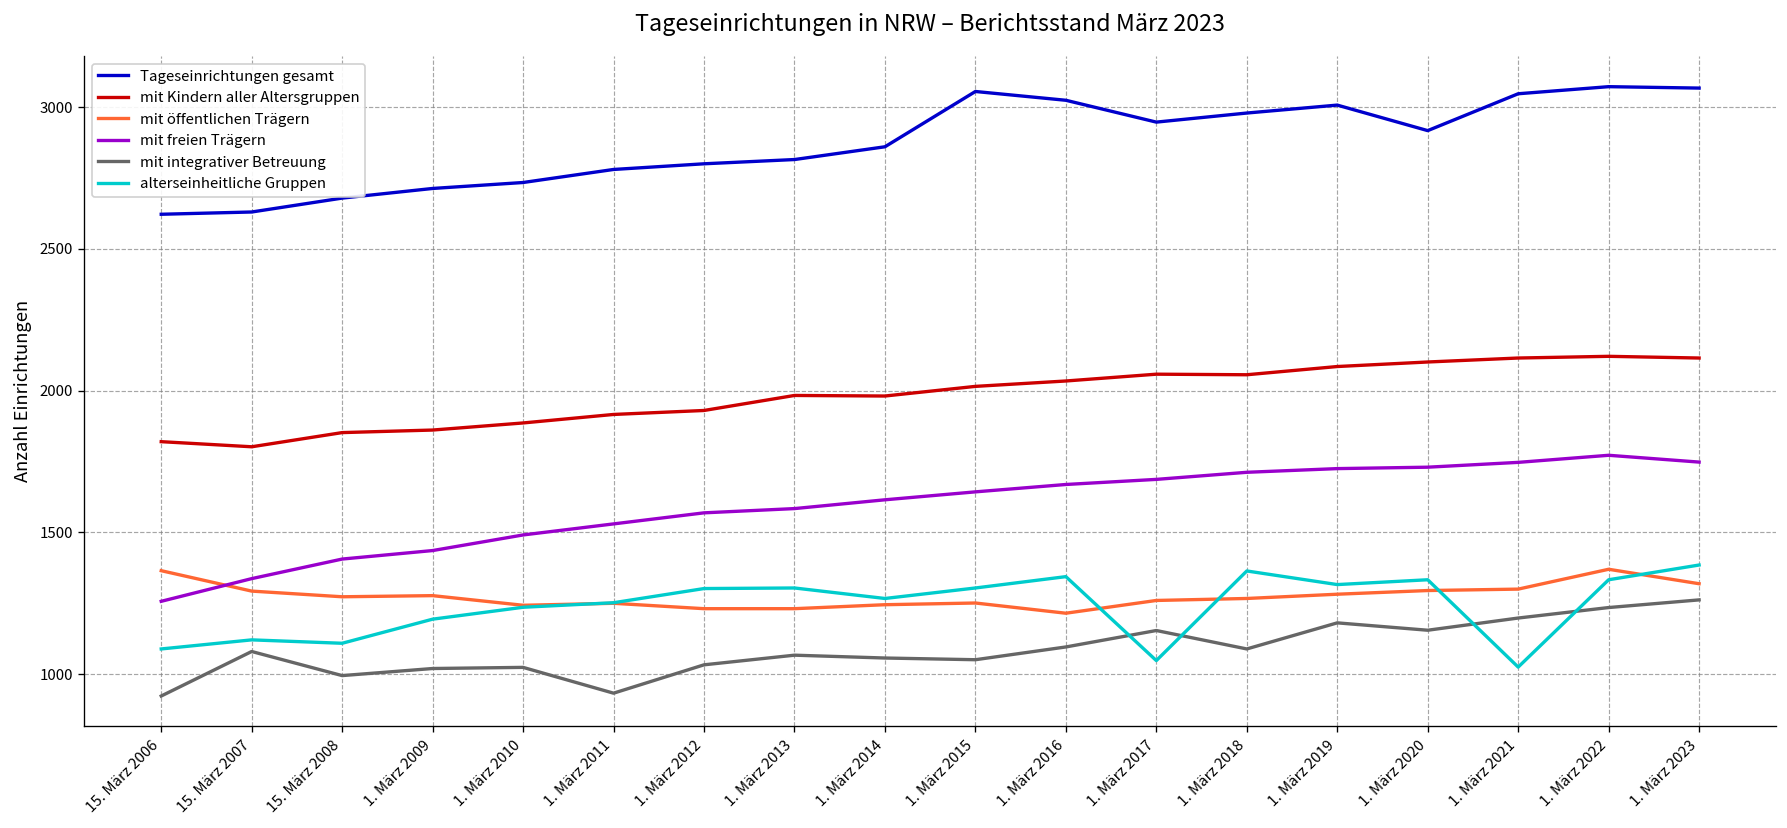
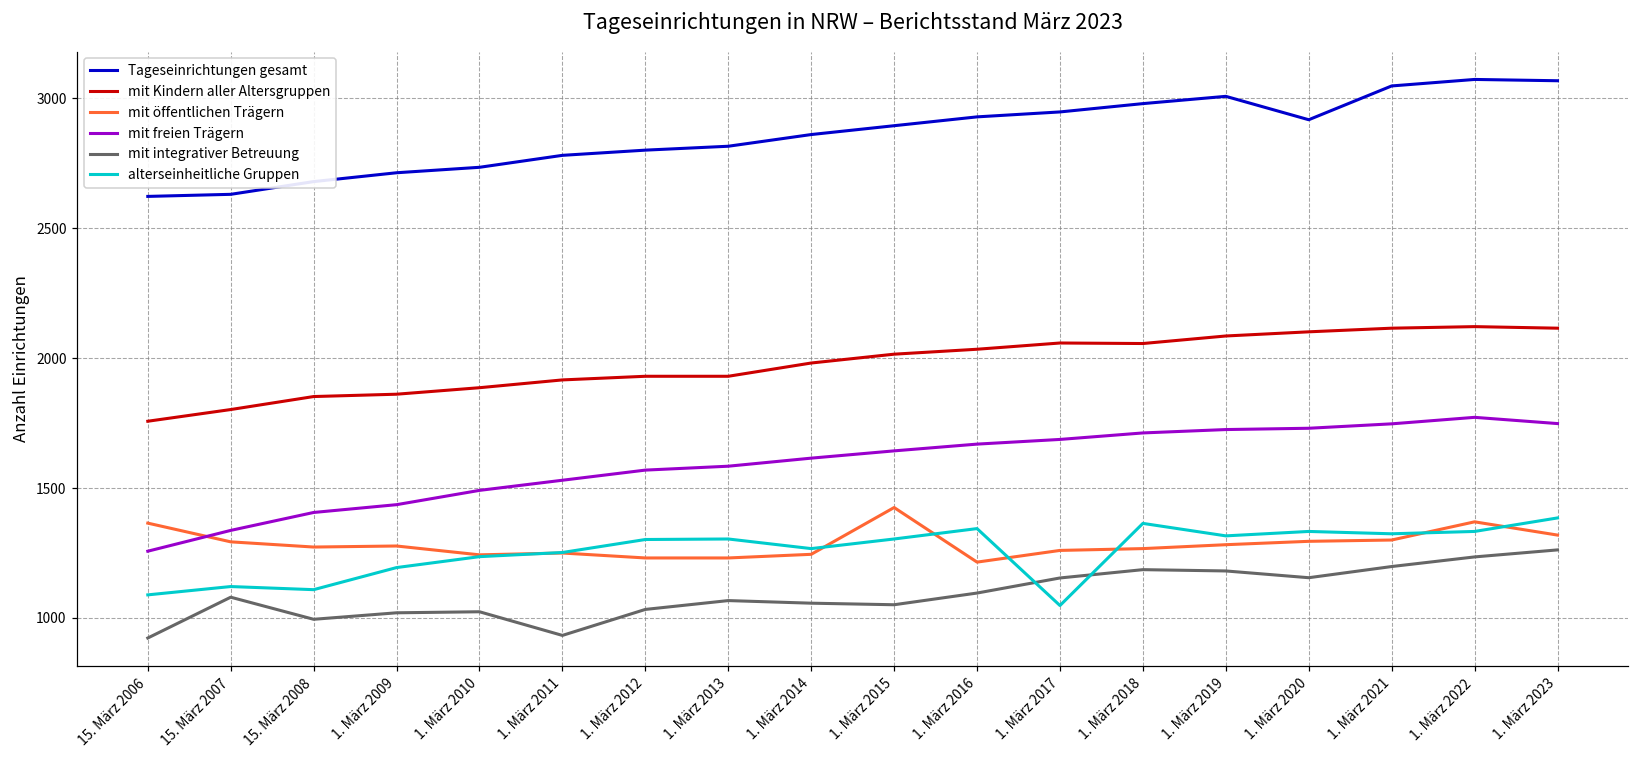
mit Kindern aller Altersgruppen, 15. März 2006: 1820 -> 1760
mit Kindern aller Altersgruppen, 1. März 2013: 1980 -> 1930
Tageseinrichtungen gesamt, 1. März 2015: 3060 -> 2890
mit öffentlichen Trägern, 1. März 2015: 1250 -> 1430
Tageseinrichtungen gesamt, 1. März 2016: 3020 -> 2930
mit integrativer Betreuung, 1. März 2018: 1090 -> 1190
alterseinheitliche Gruppen, 1. März 2021: 1030 -> 1320
